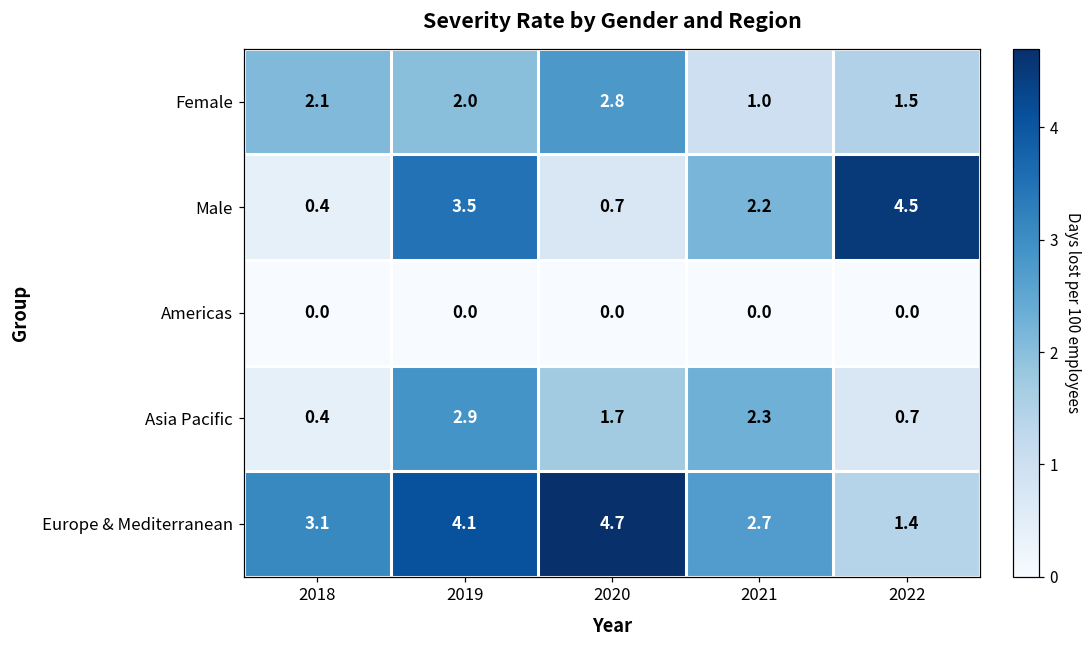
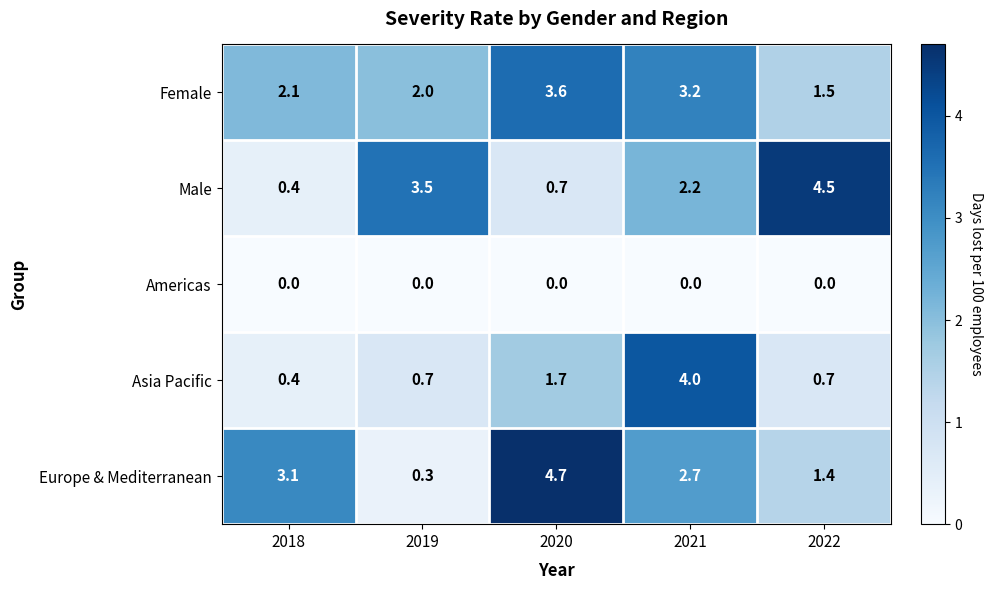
Female, 2020: 2.8 -> 3.6
Female, 2021: 1.0 -> 3.2
Asia Pacific, 2019: 2.9 -> 0.7
Asia Pacific, 2021: 2.3 -> 4.0
Europe & Mediterranean, 2019: 4.1 -> 0.3
